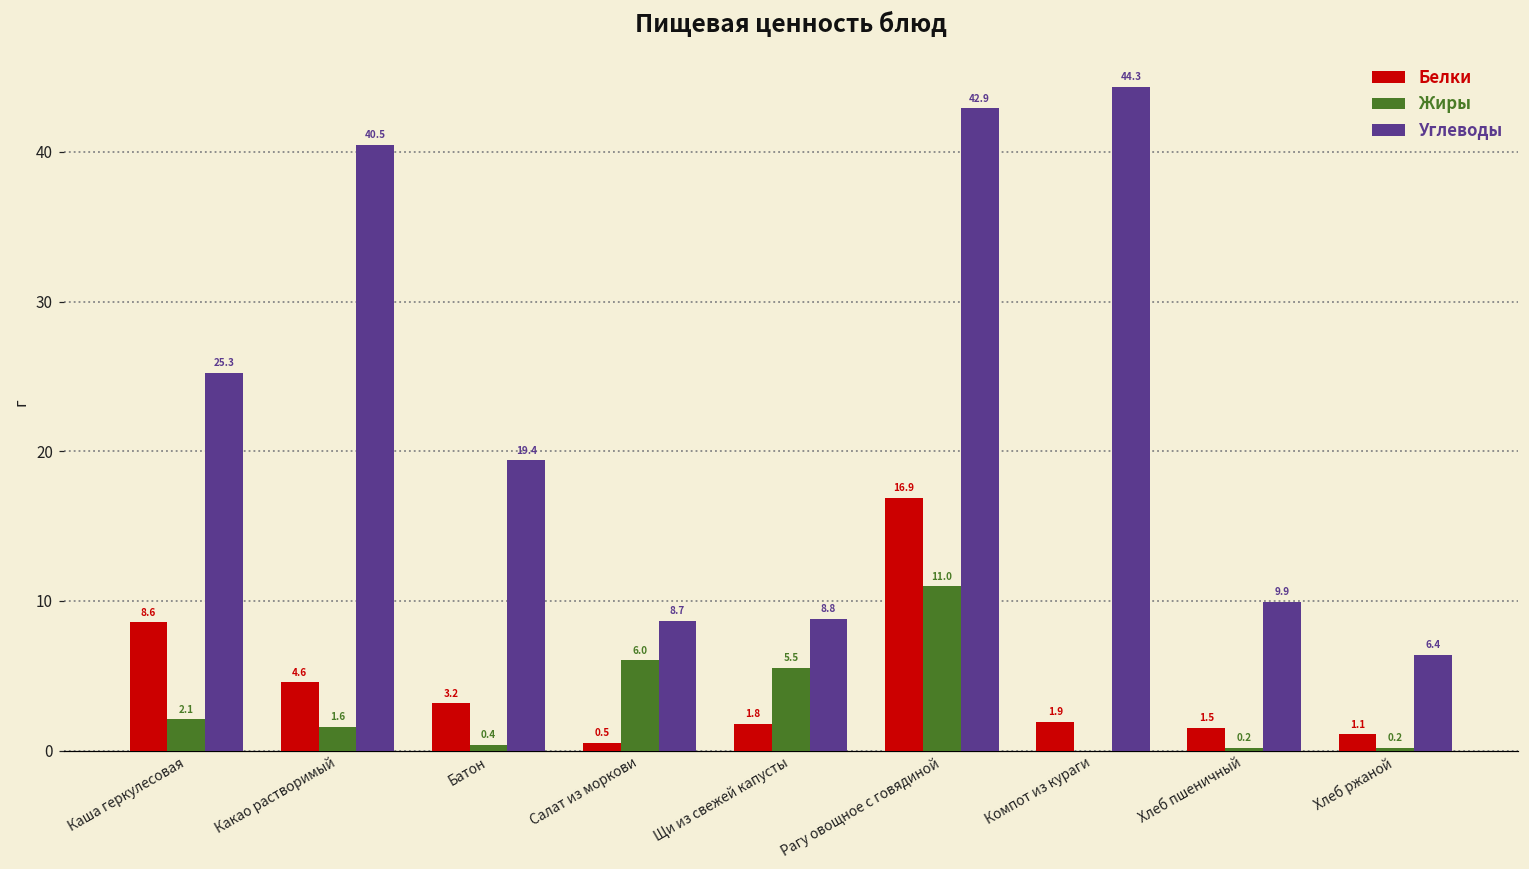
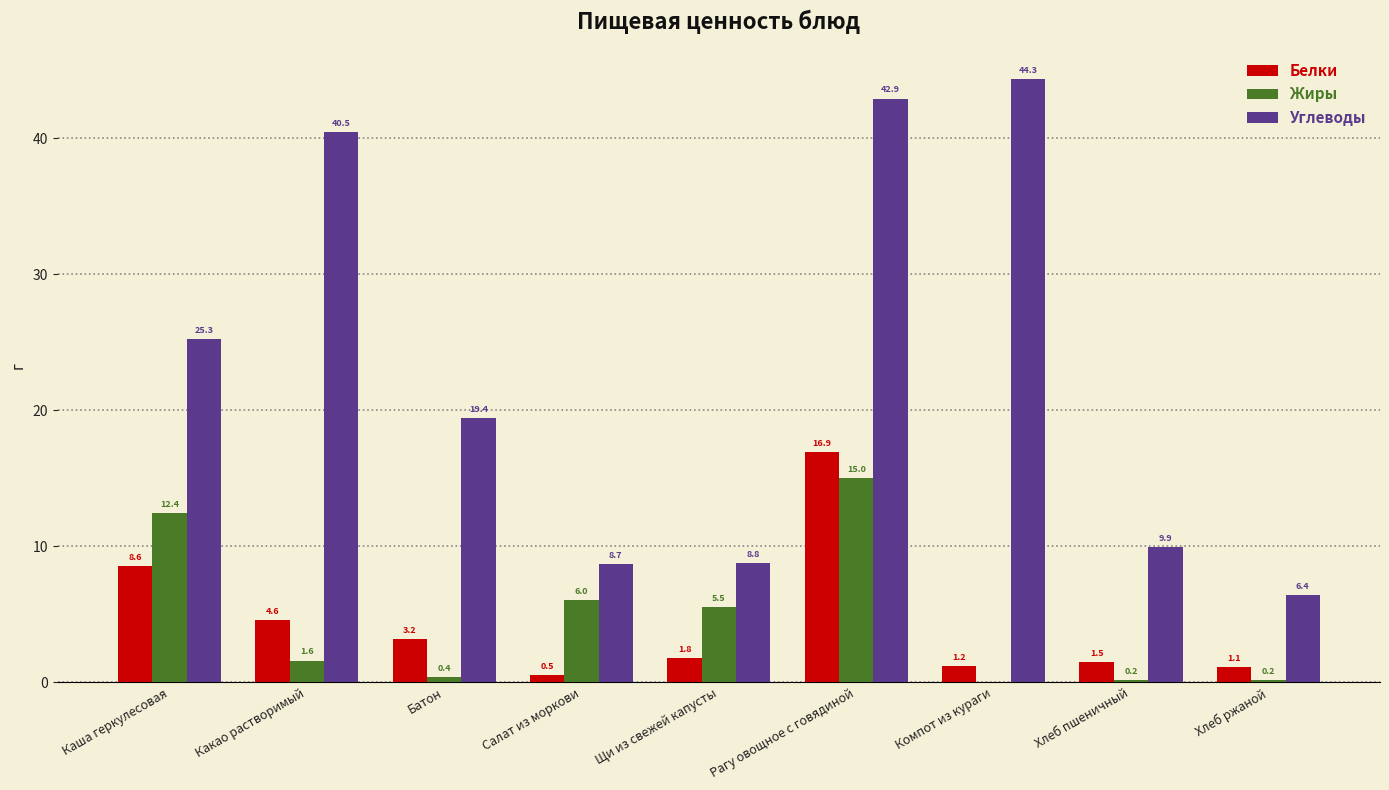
Жиры, Каша геркулесовая: 2.1 -> 12.4
Жиры, Рагу овощное с говядиной: 11.0 -> 15.0
Белки, Компот из кураги: 1.9 -> 1.2
